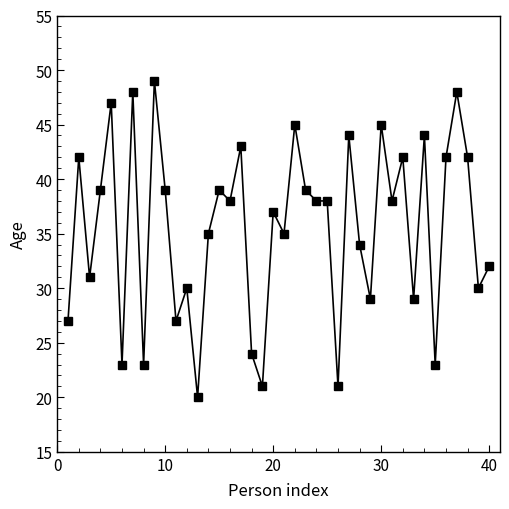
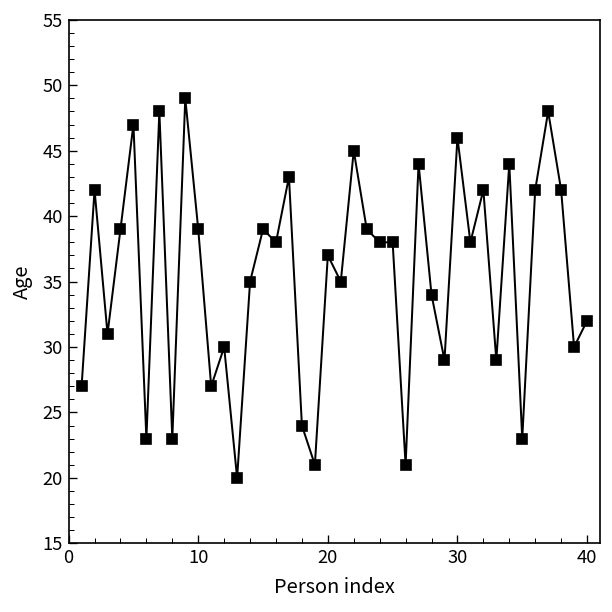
30: 45 -> 46
